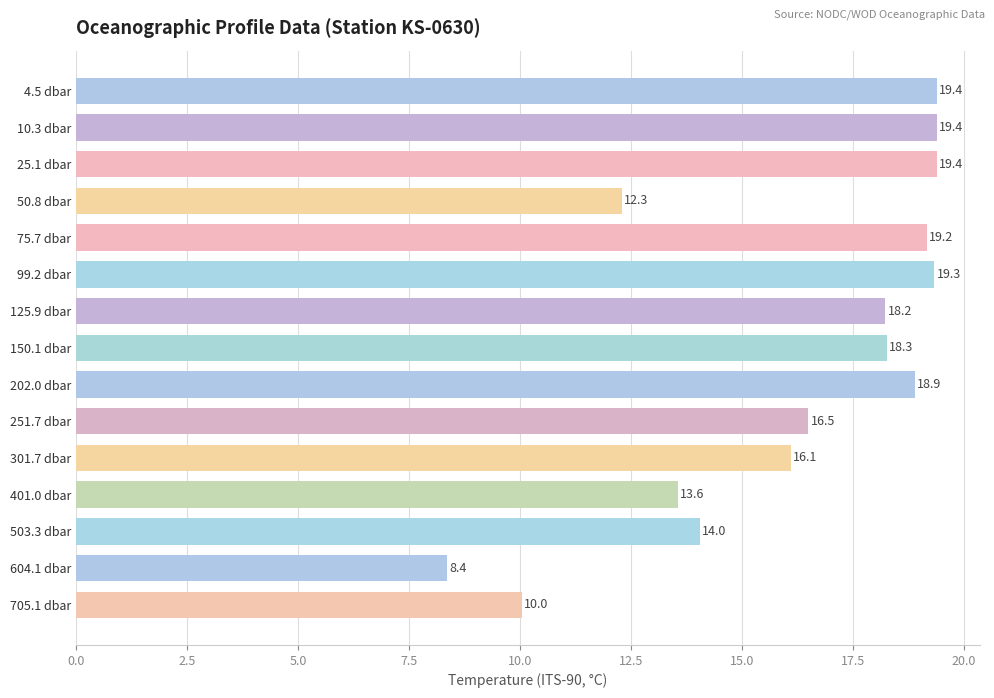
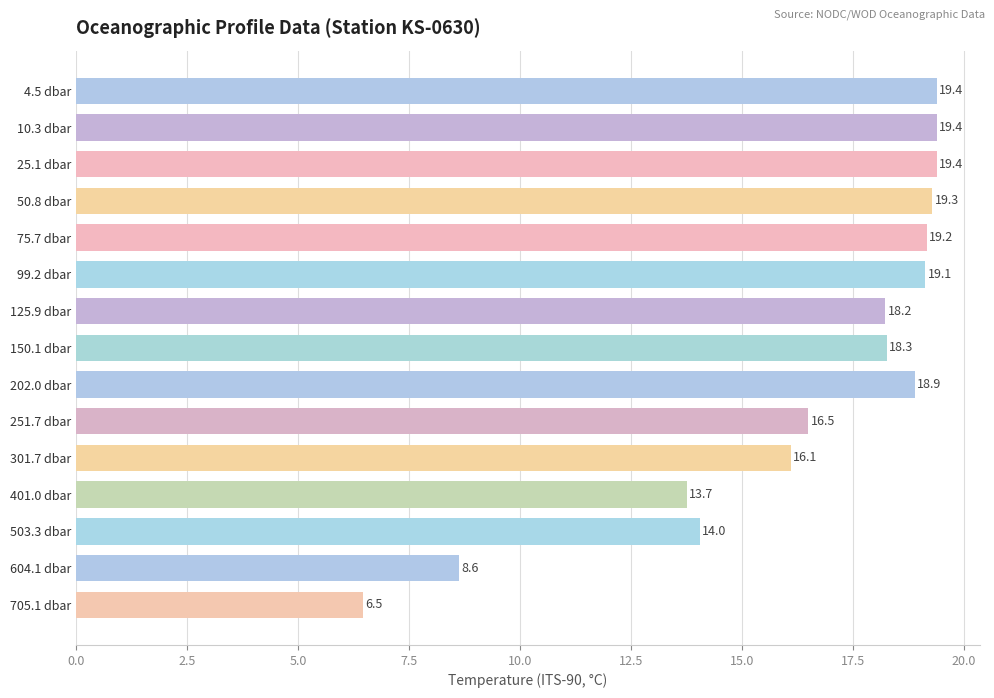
50.8 dbar: 12.3 -> 19.3
99.2 dbar: 19.3 -> 19.1
401.0 dbar: 13.6 -> 13.7
604.1 dbar: 8.4 -> 8.6
705.1 dbar: 10.0 -> 6.5
